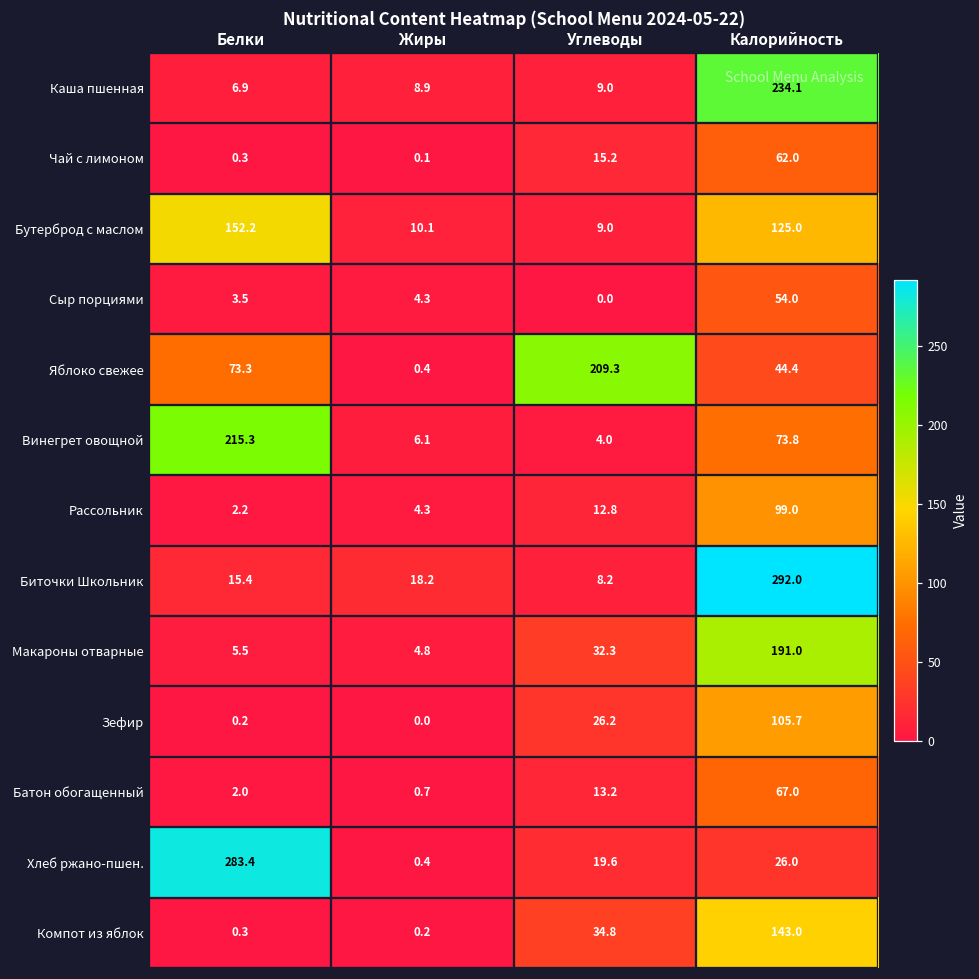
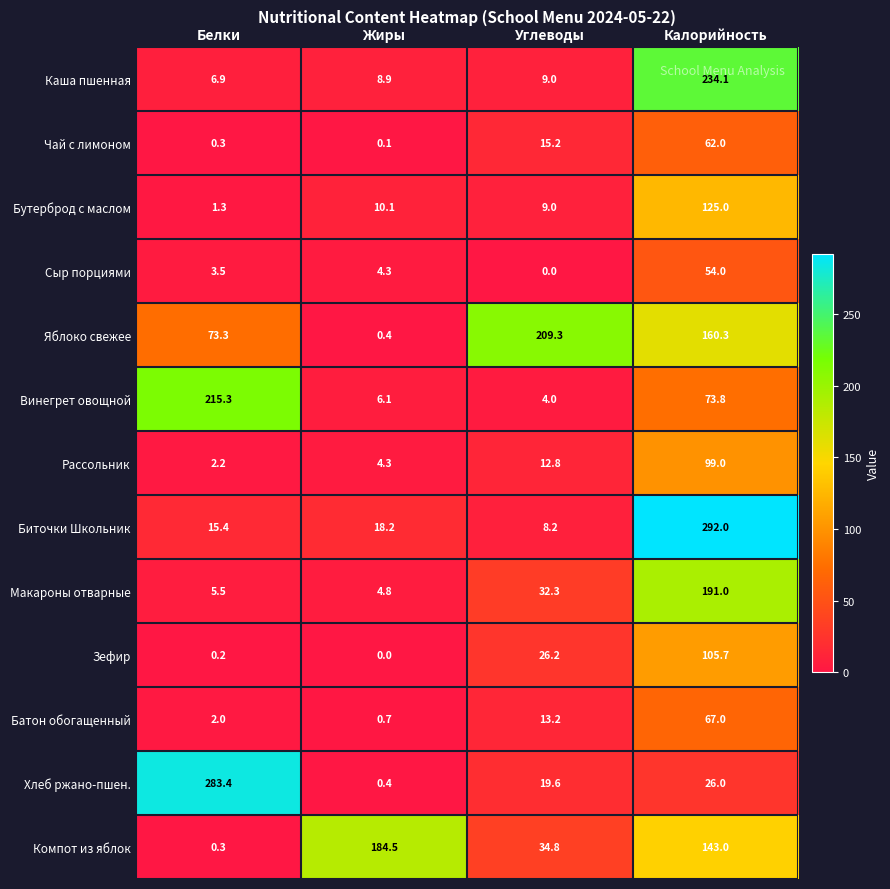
Бутерброд с маслом, Белки: 152.2 -> 1.3
Яблоко свежее, Калорийность: 44.4 -> 160.3
Компот из яблок, Жиры: 0.2 -> 184.5
